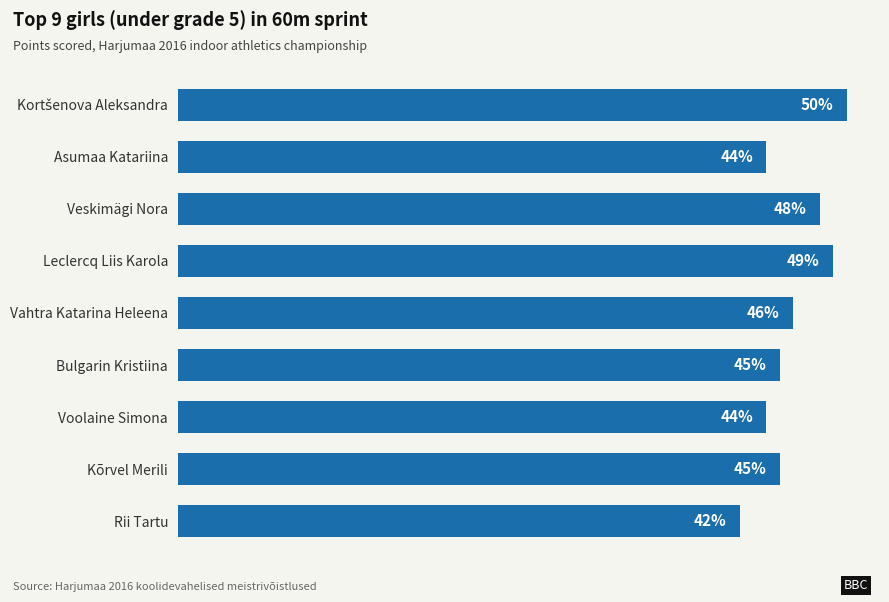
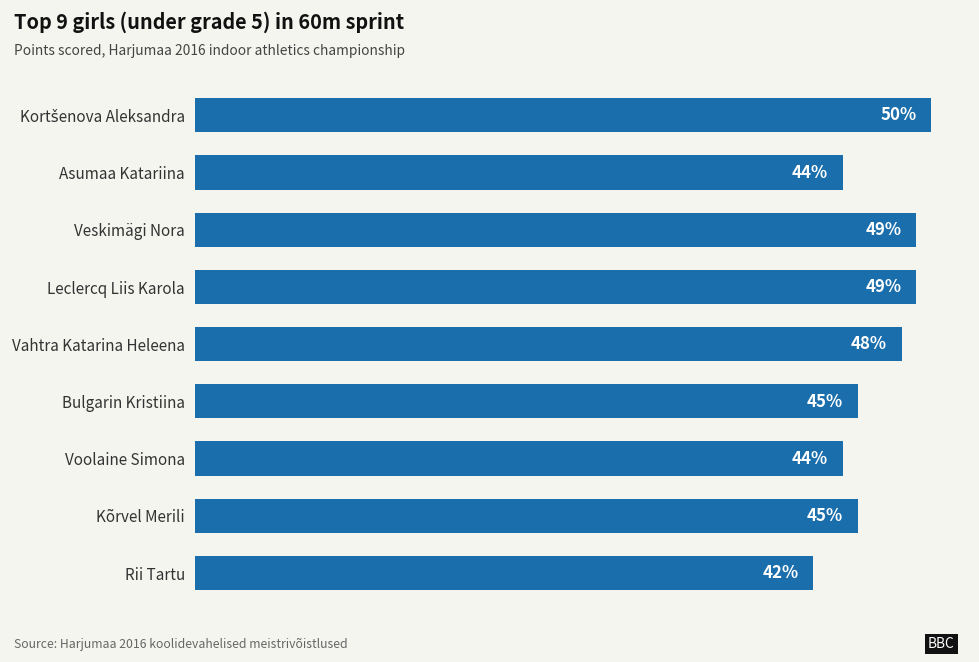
Veskimägi Nora: 48% -> 49%
Vahtra Katarina Heleena: 46% -> 48%
